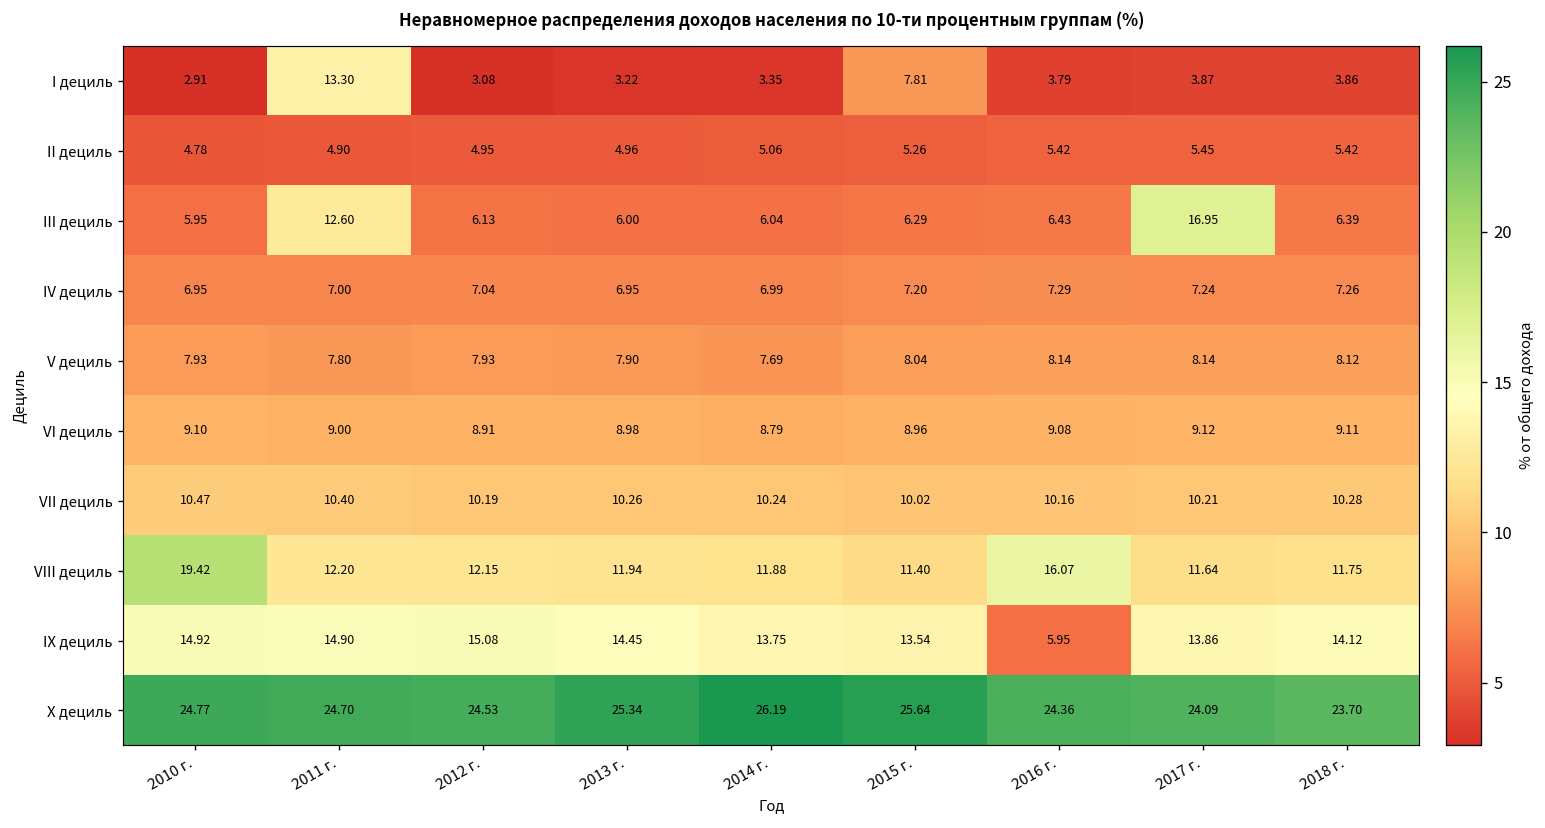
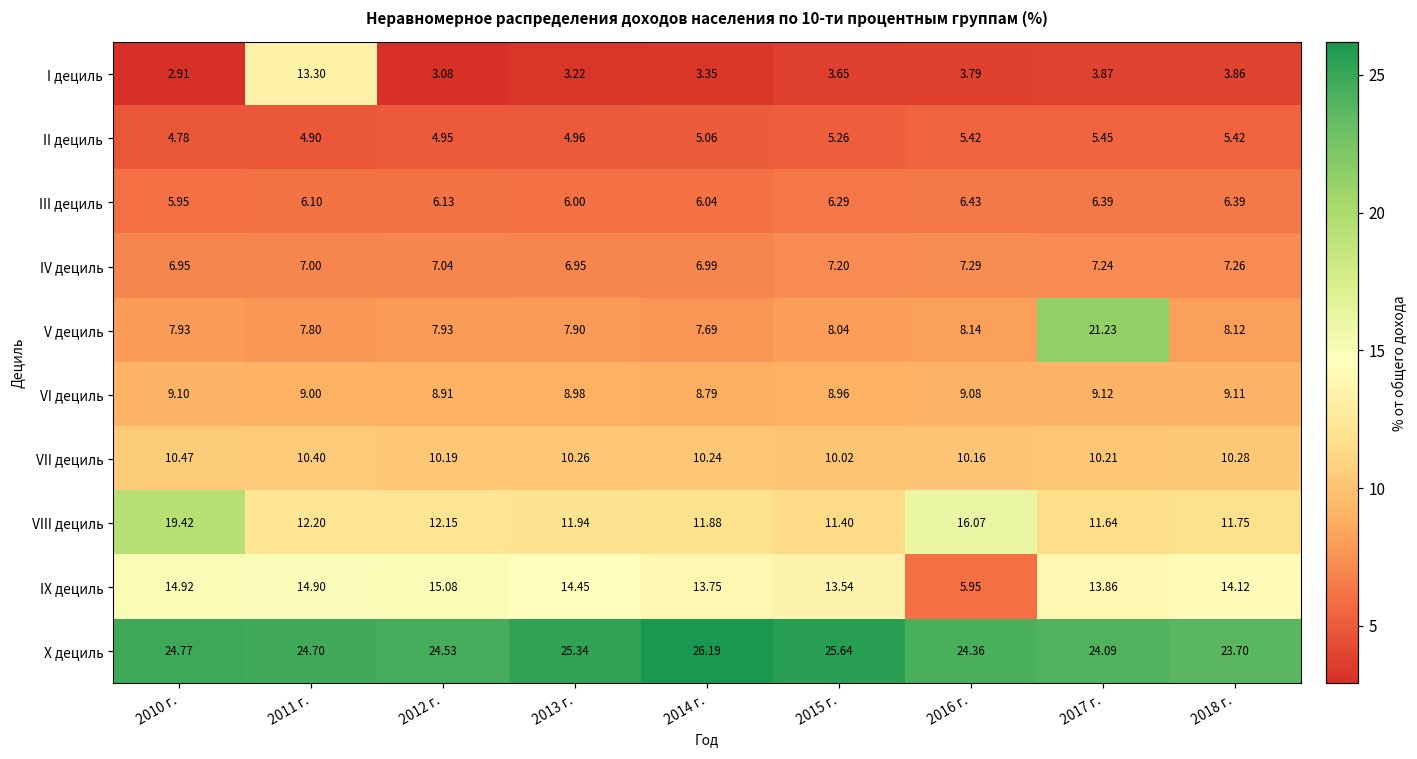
I дециль, 2015 г.: 7.81 -> 3.65
III дециль, 2011 г.: 12.60 -> 6.10
III дециль, 2017 г.: 16.95 -> 6.39
V дециль, 2017 г.: 8.14 -> 21.23
